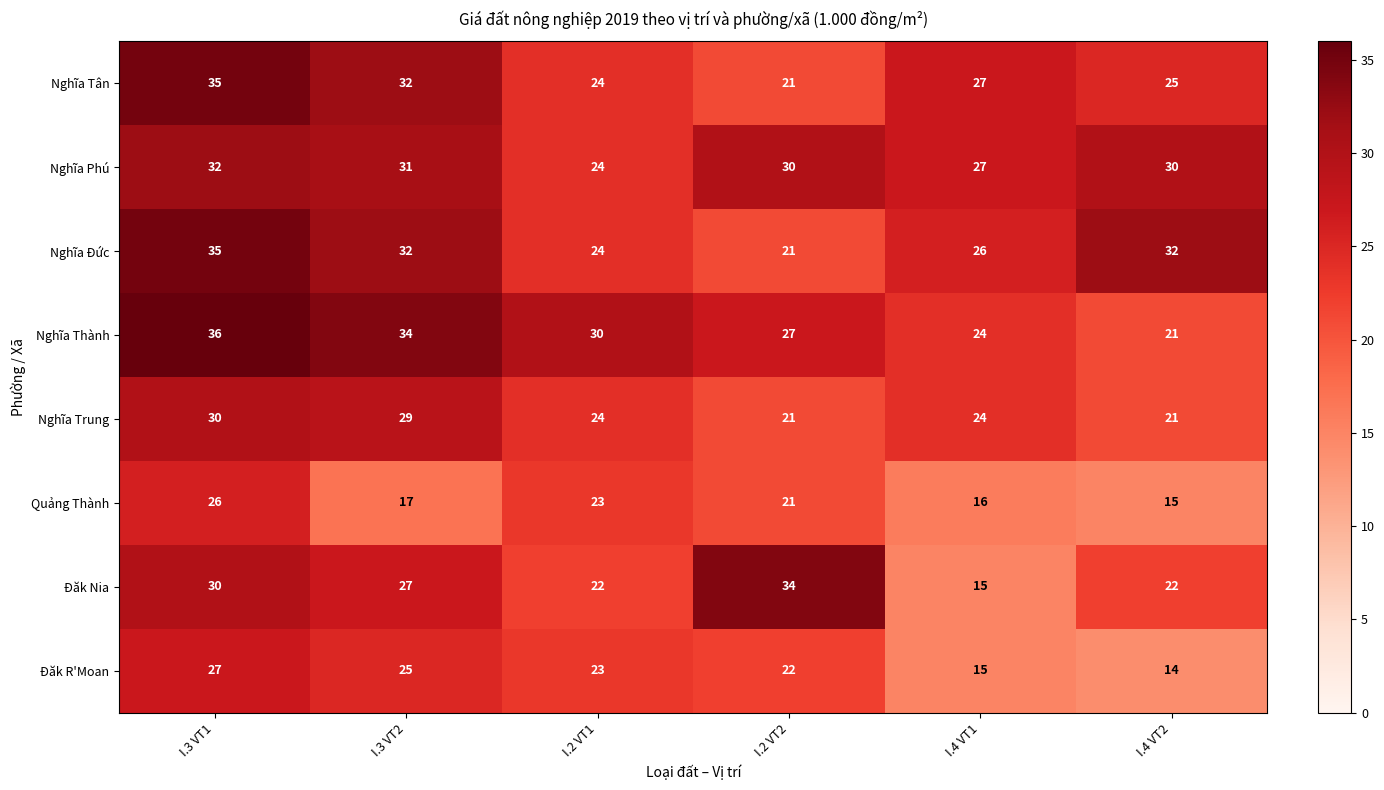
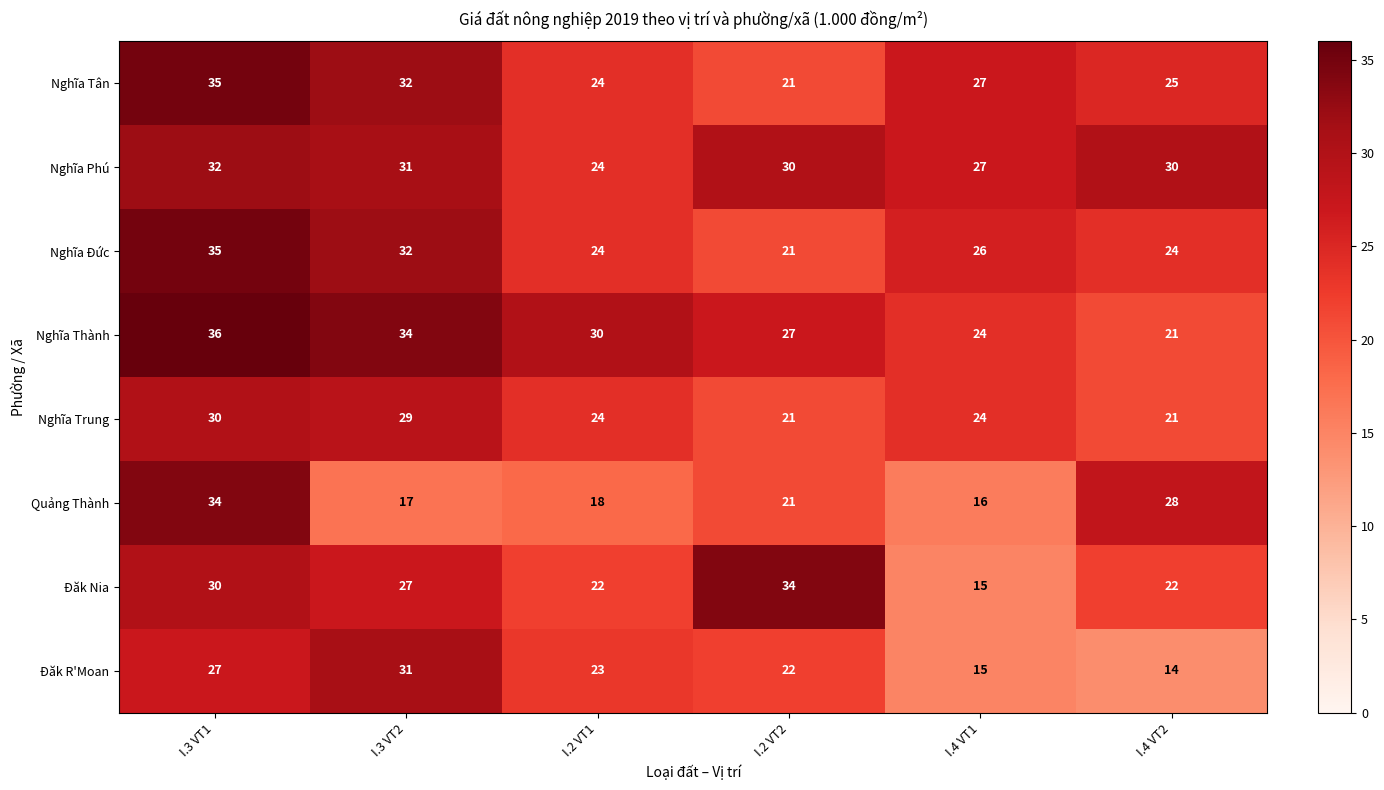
Nghĩa Đức, I.4 VT2: 32 -> 24
Quảng Thành, I.3 VT1: 26 -> 34
Quảng Thành, I.2 VT1: 23 -> 18
Quảng Thành, I.4 VT2: 15 -> 28
Đăk R'Moan, I.3 VT2: 25 -> 31
